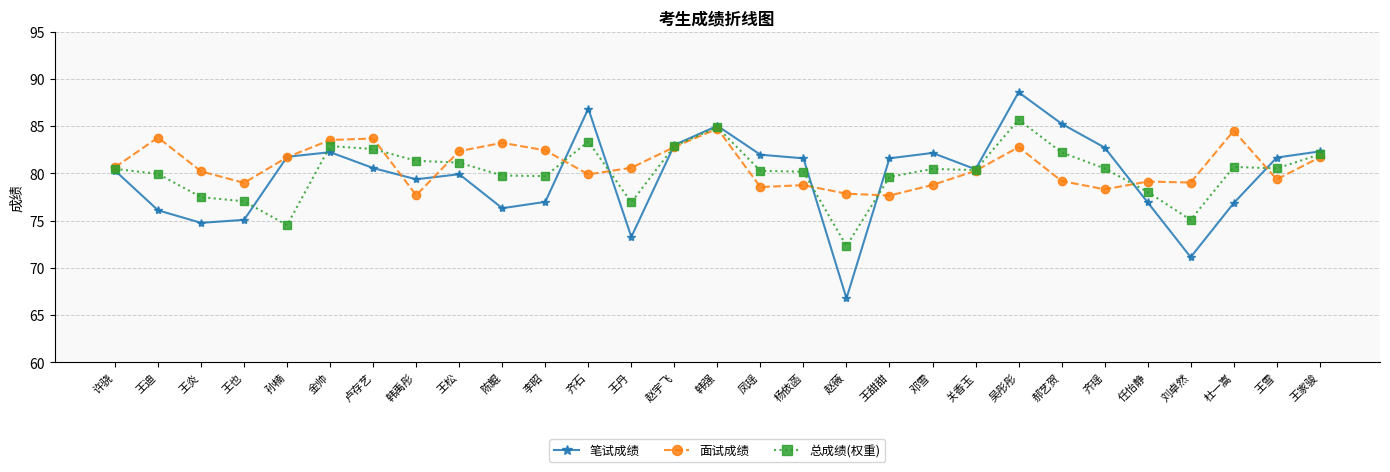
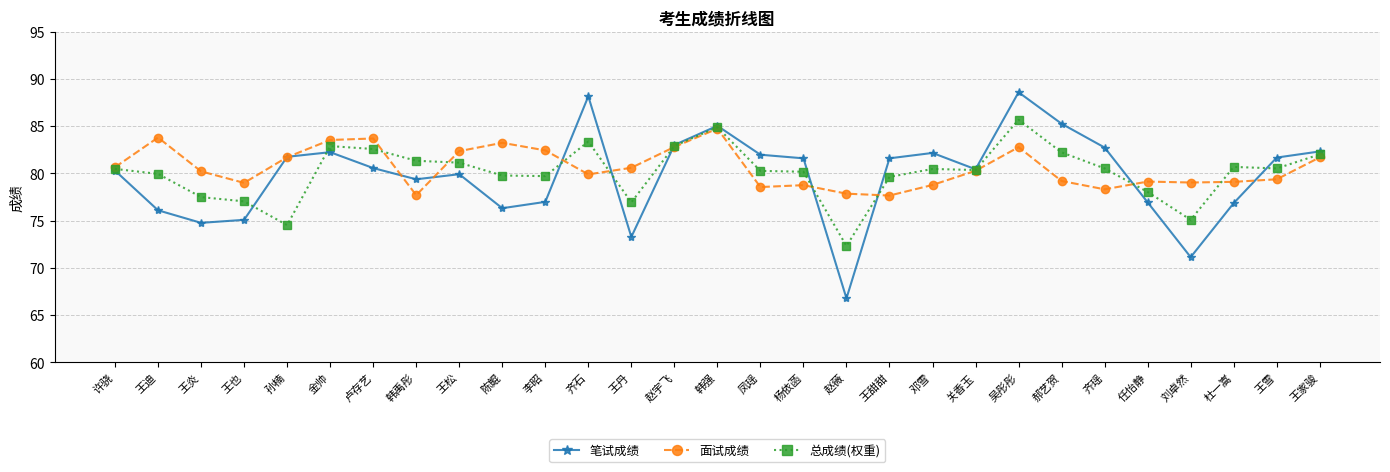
笔试成绩, 齐石: 87 -> 88
面试成绩, 杜一嵩: 85 -> 79
